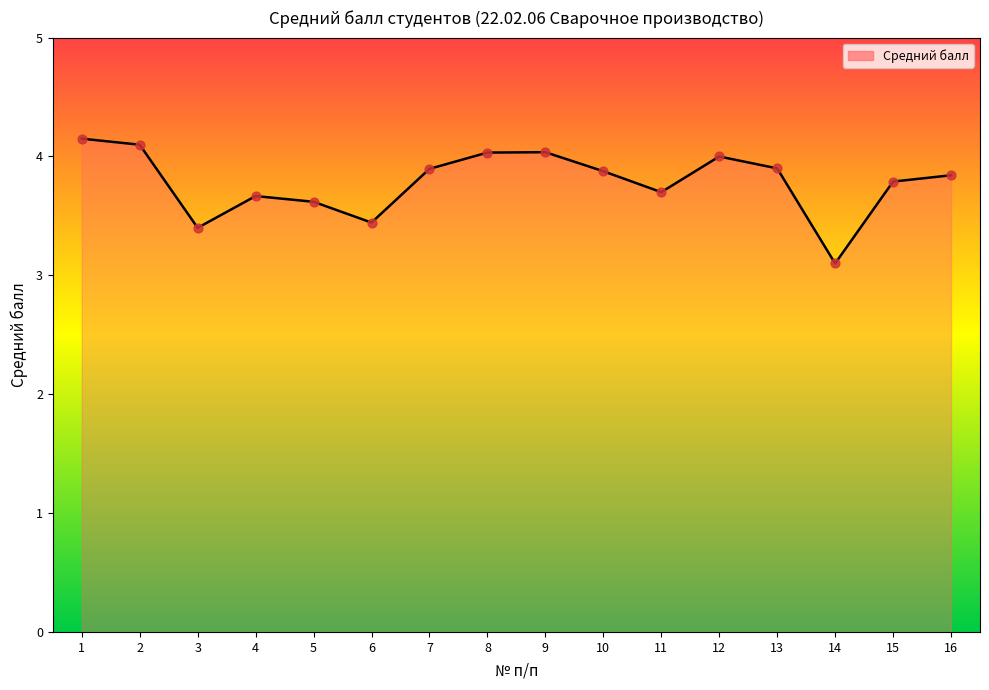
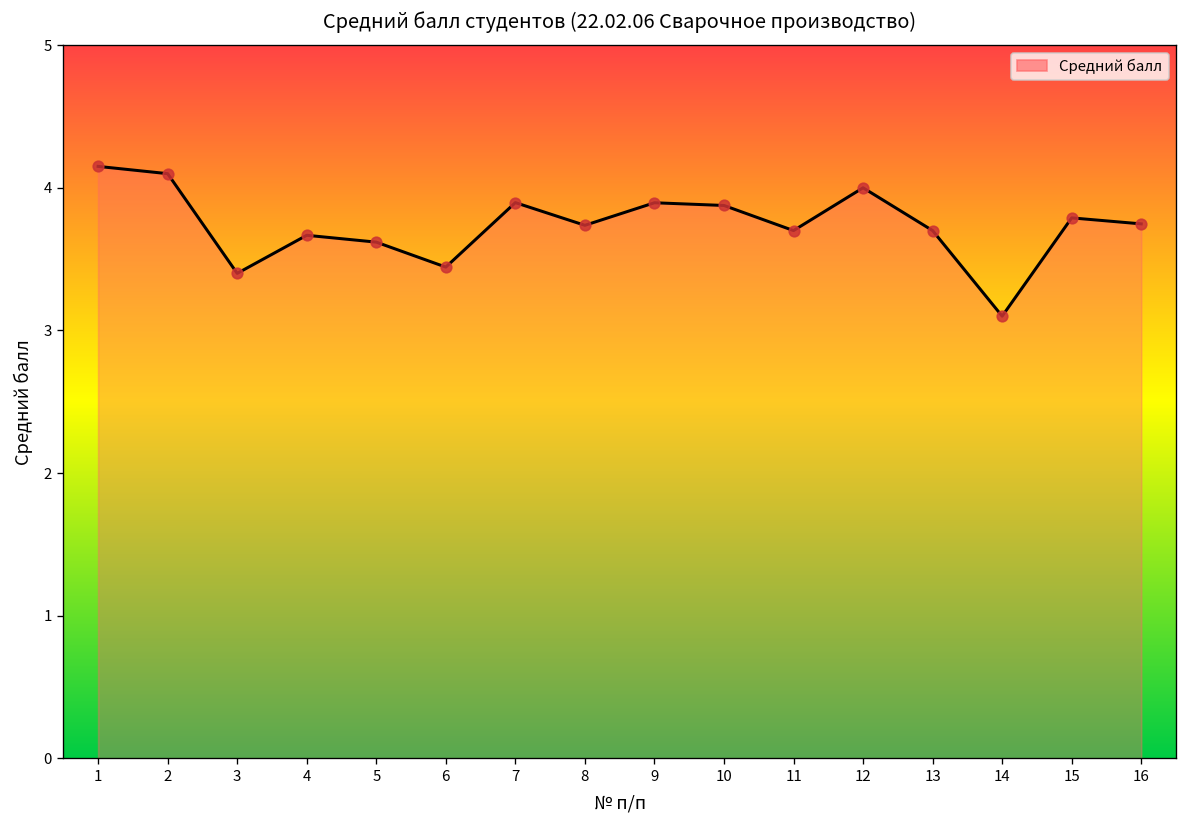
8: 4.03 -> 3.74
9: 4.04 -> 3.90
13: 3.9 -> 3.7
16: 3.84 -> 3.75
